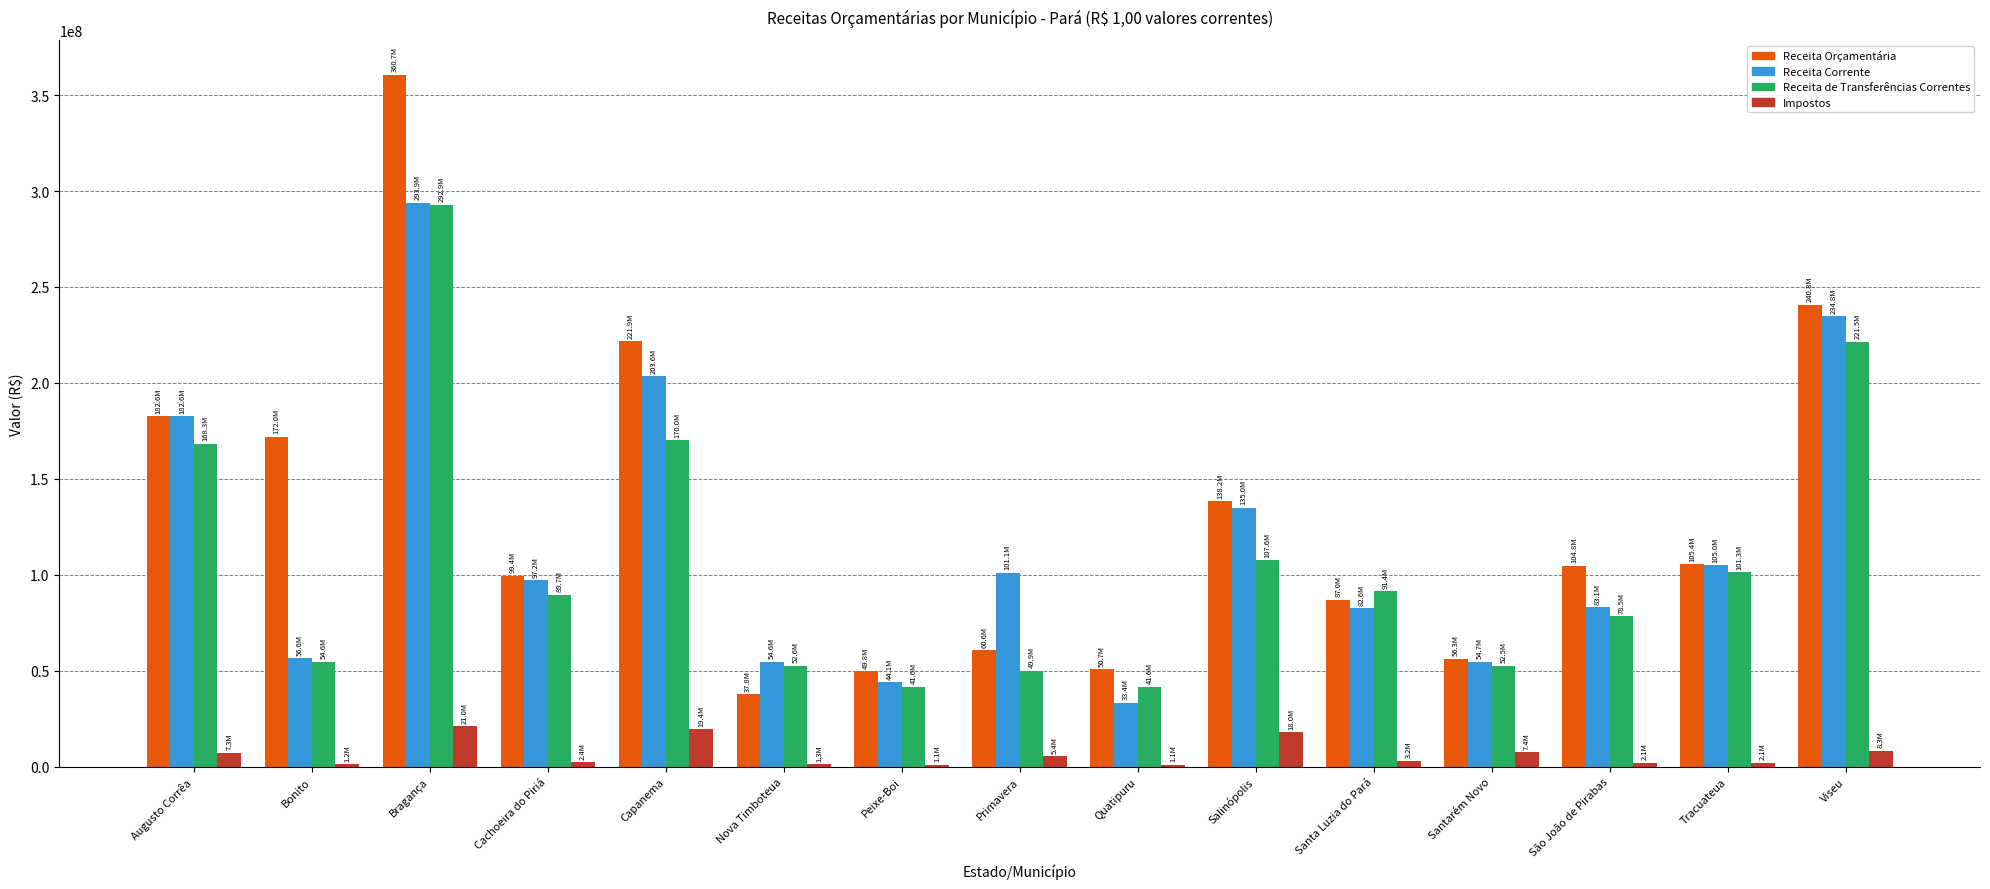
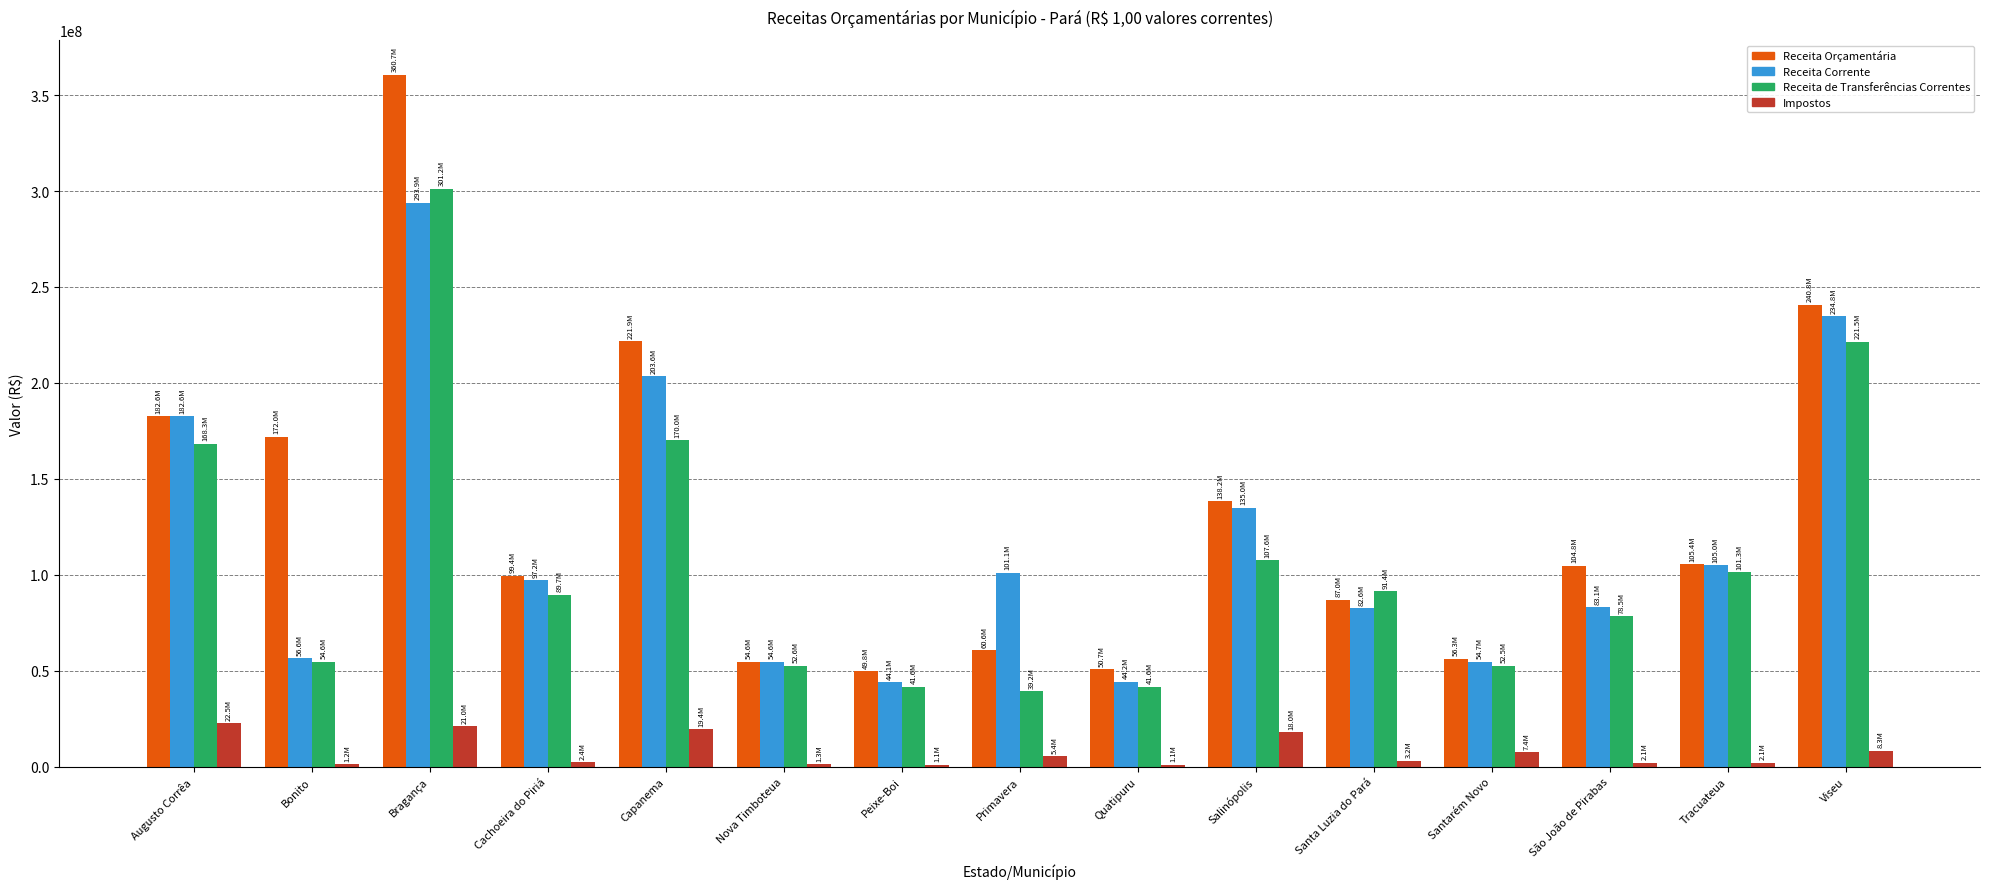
Impostos, Augusto Corrêa: 7.3M -> 22.5M
Receita de Transferências Correntes, Bragança: 292.9M -> 301.2M
Receita Orçamentária, Nova Timboteua: 37.8M -> 54.6M
Receita de Transferências Correntes, Primavera: 49.9M -> 39.2M
Receita Corrente, Quatipuru: 33.4M -> 44.2M
